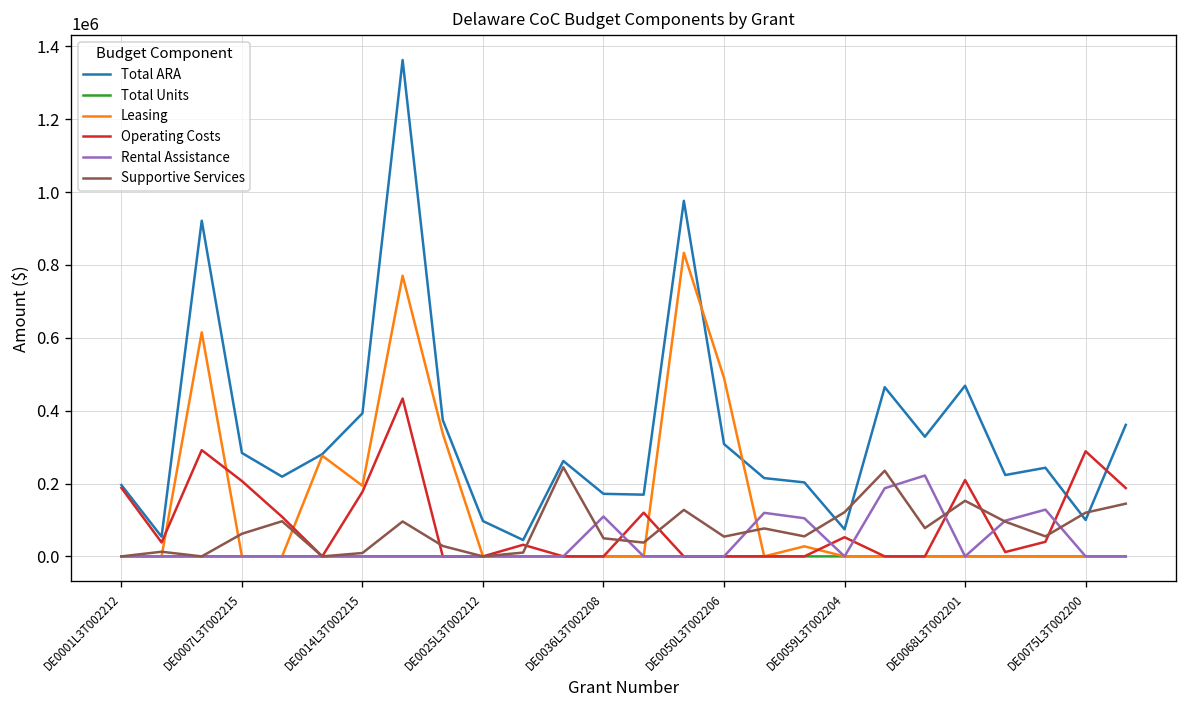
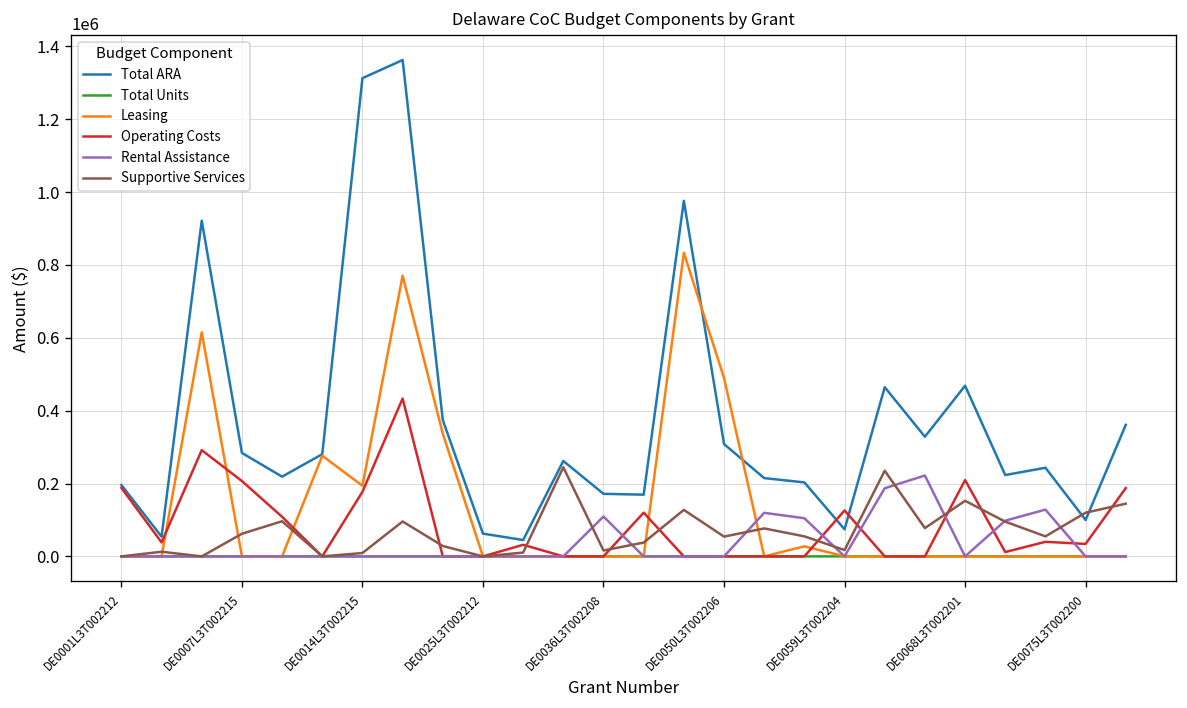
Total ARA, DE0014L3T002215: 390000 -> 1310000
Total ARA, DE0025L3T002212: 100000 -> 60000
Supportive Services, DE0036L3T002208: 50000 -> 20000
Operating Costs, DE0059L3T002204: 50000 -> 130000
Supportive Services, DE0059L3T002204: 120000 -> 20000
Operating Costs, DE0075L3T002200: 290000 -> 30000
